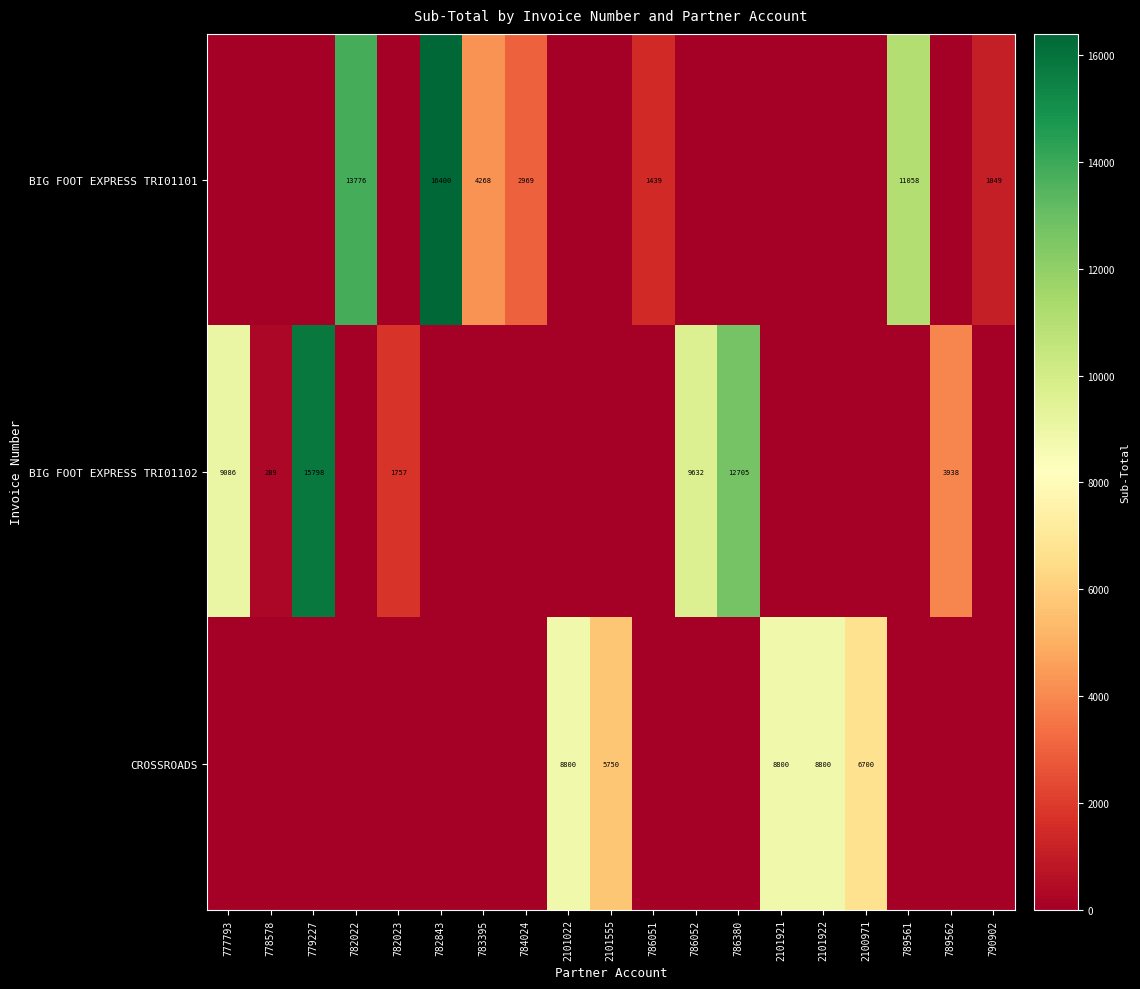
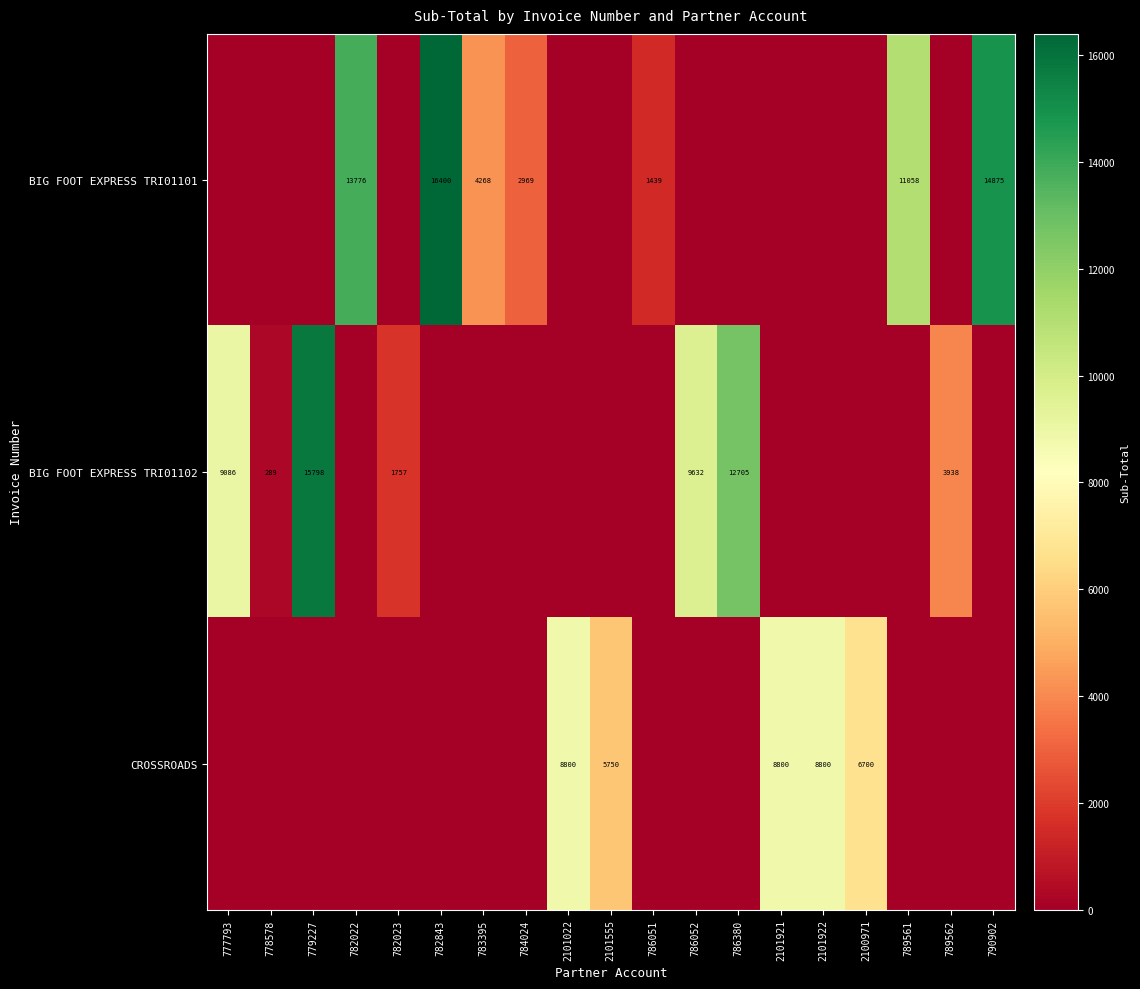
BIG FOOT EXPRESS TRI01101, 790902: 1049 -> 14875
